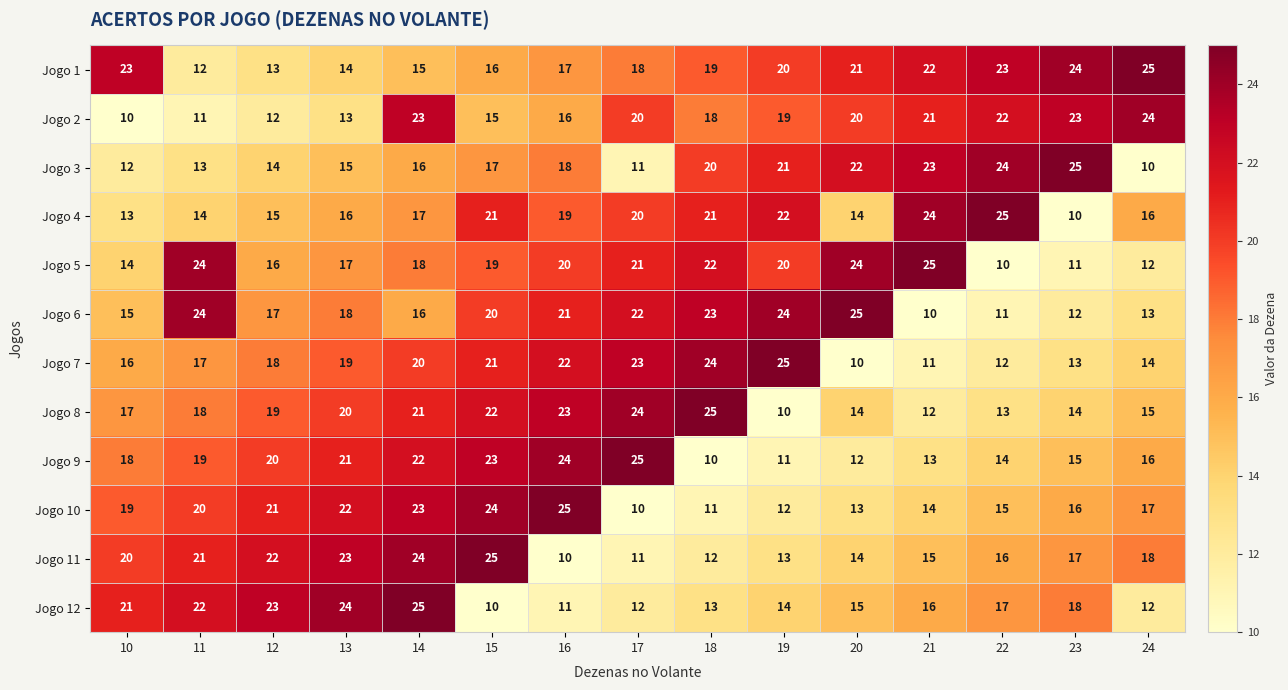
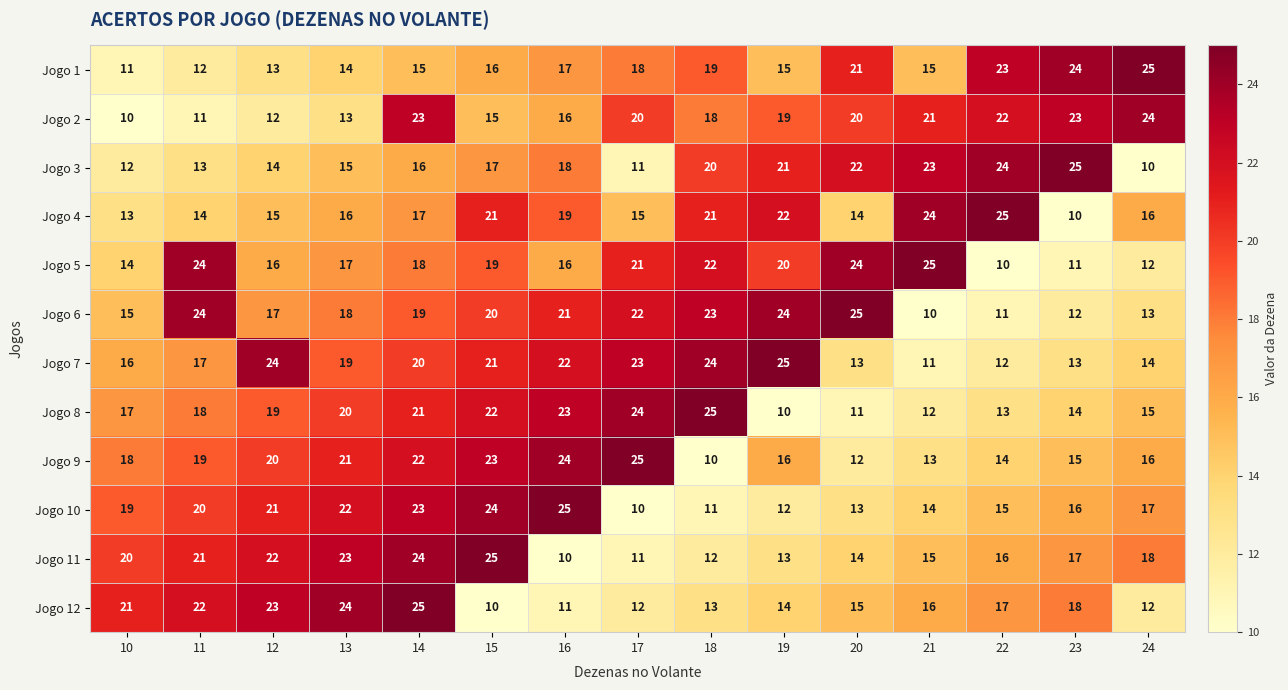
Jogo 1, 10: 23 -> 11
Jogo 1, 19: 20 -> 15
Jogo 1, 21: 22 -> 15
Jogo 4, 17: 20 -> 15
Jogo 5, 16: 20 -> 16
Jogo 6, 14: 16 -> 19
Jogo 7, 12: 18 -> 24
Jogo 7, 20: 10 -> 13
Jogo 8, 20: 14 -> 11
Jogo 9, 19: 11 -> 16
